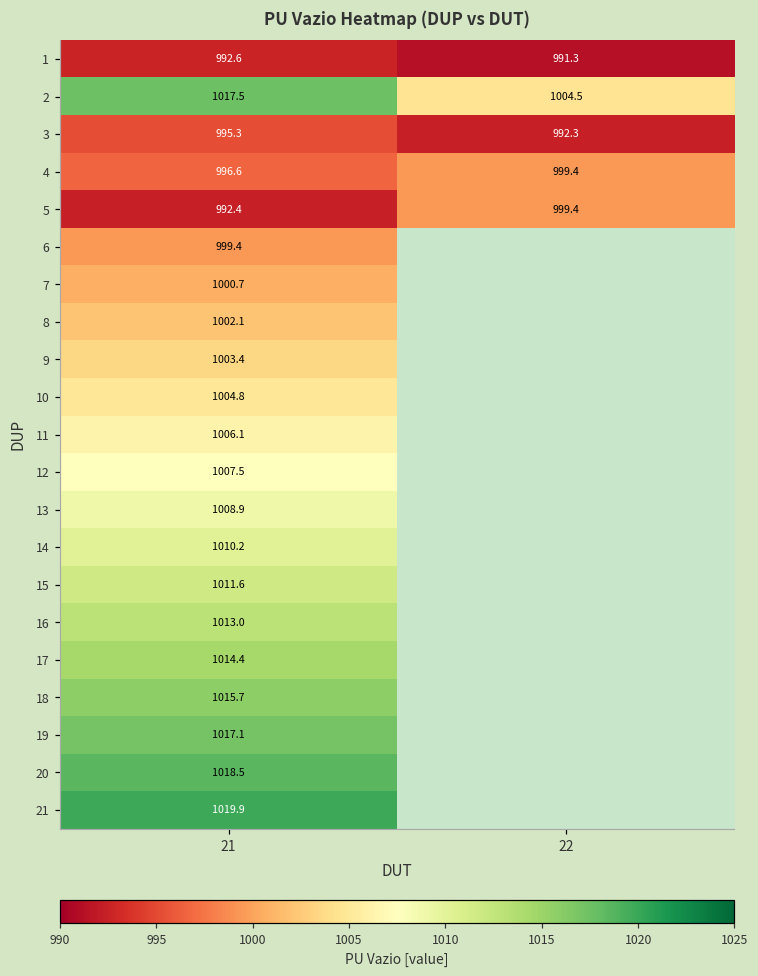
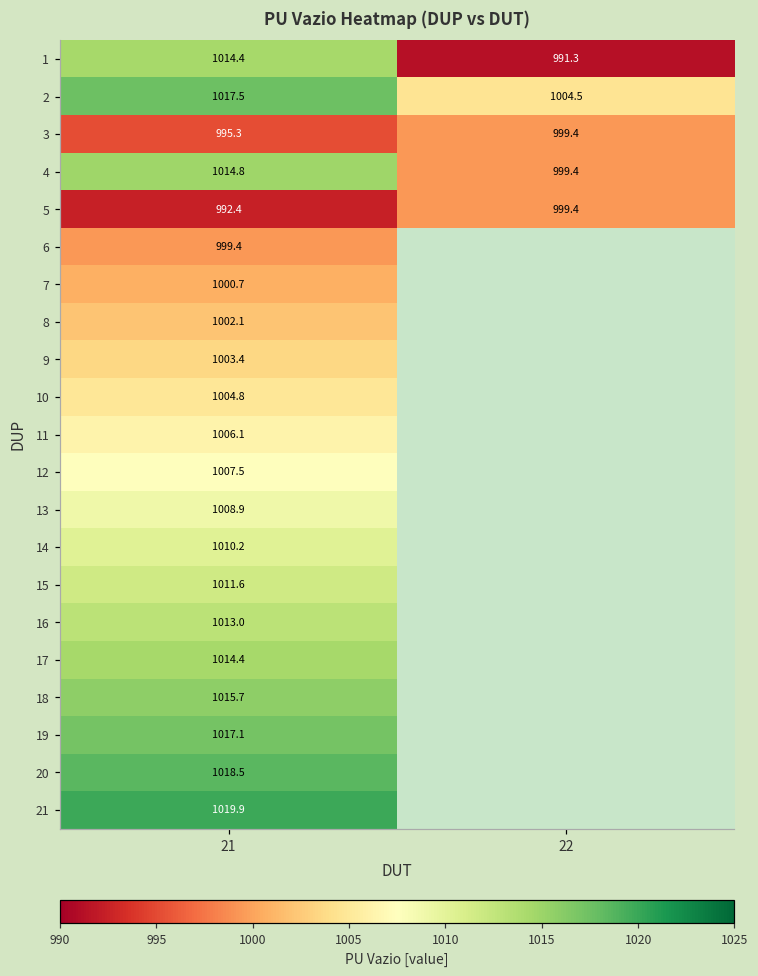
1, 21: 992.6 -> 1014.4
3, 22: 992.3 -> 999.4
4, 21: 996.6 -> 1014.8
